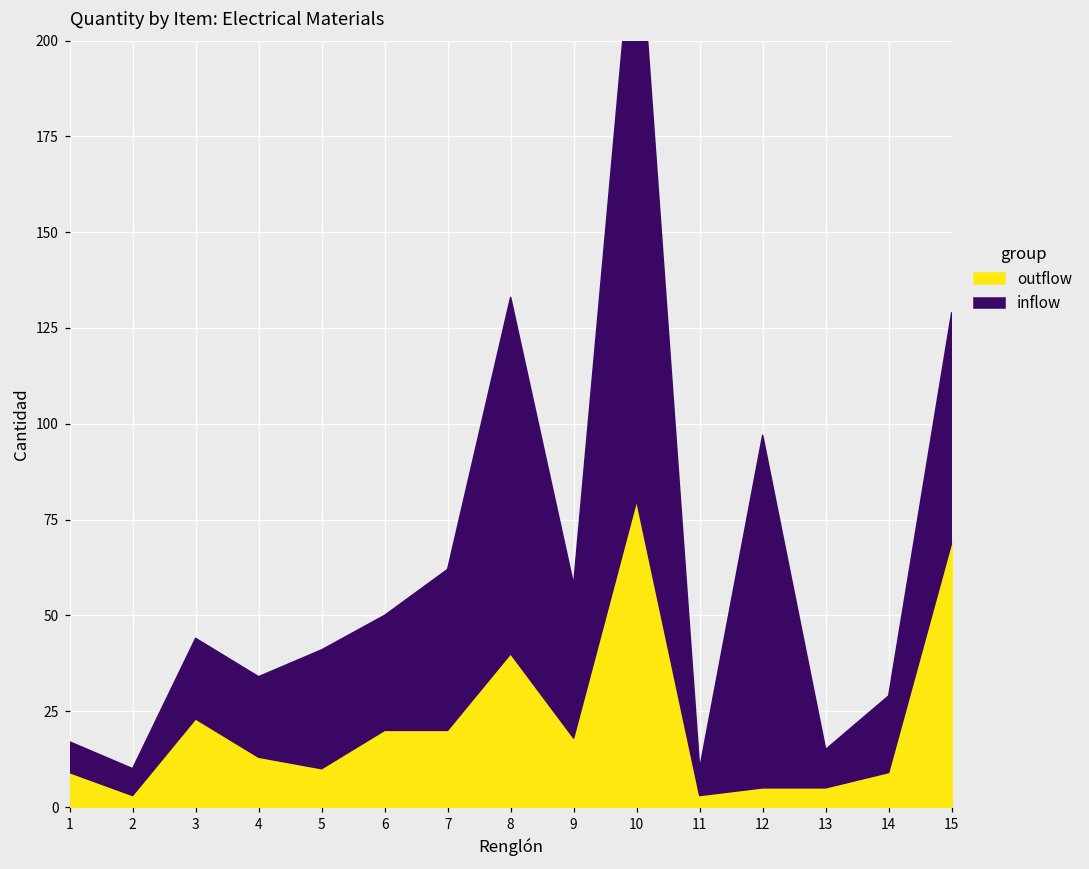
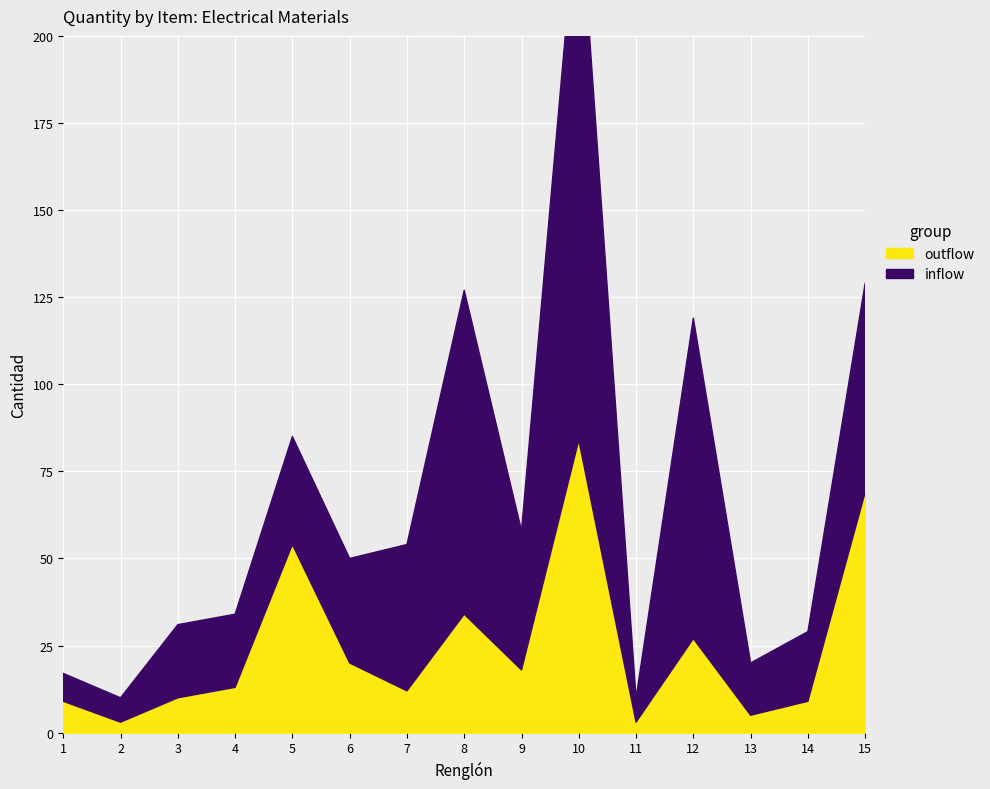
outflow, 3: 23 -> 10
outflow, 5: 10 -> 54
outflow, 7: 20 -> 12
outflow, 8: 40 -> 34
outflow, 10: 80 -> 84
outflow, 12: 5 -> 27
inflow, 13: 10 -> 15
